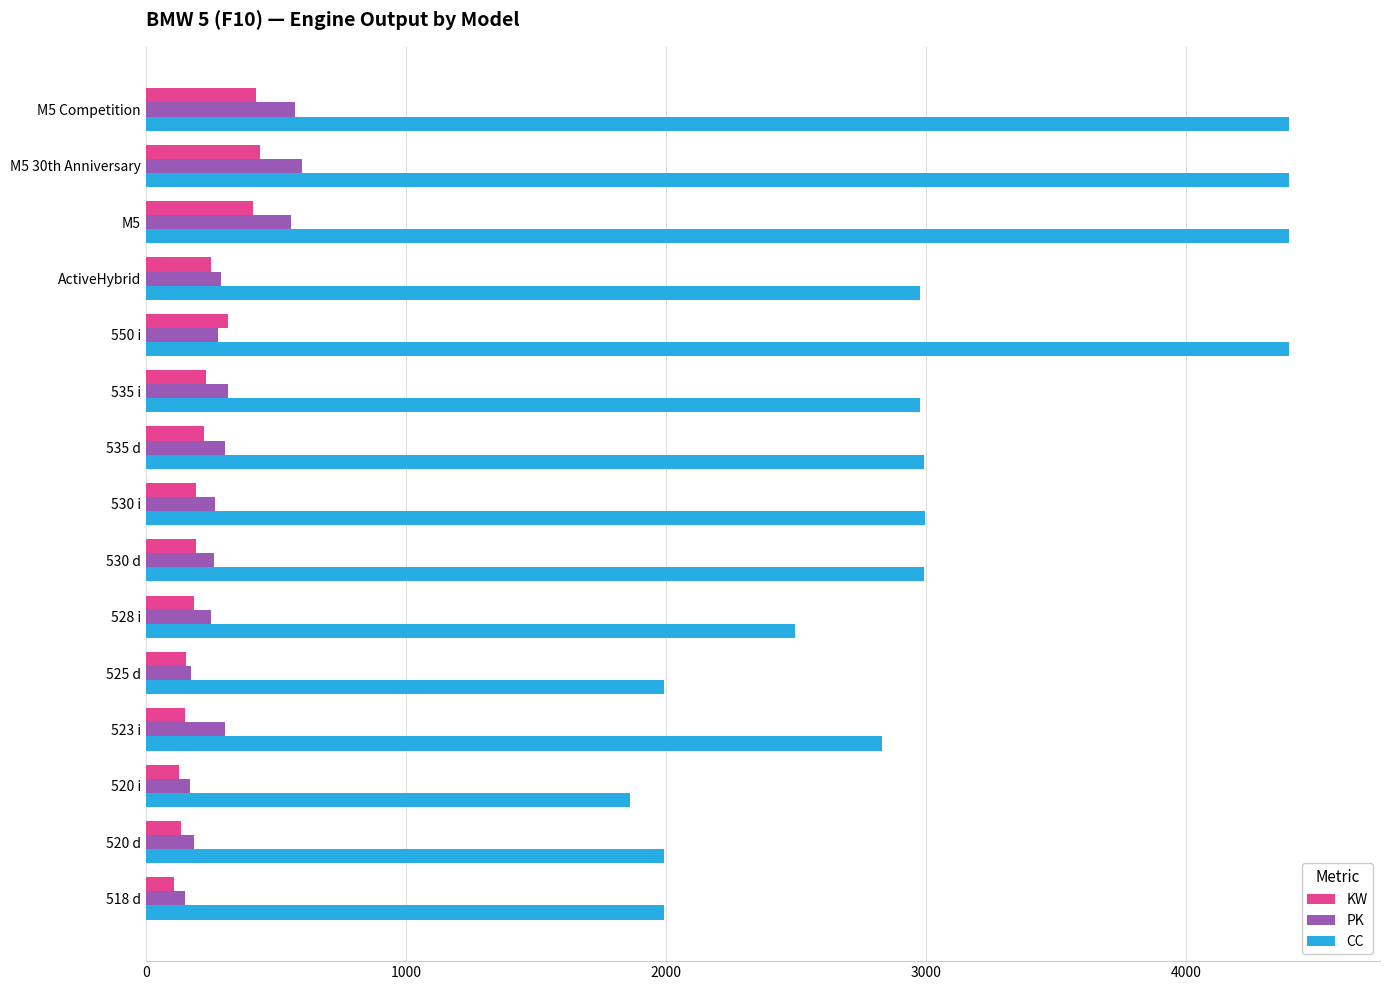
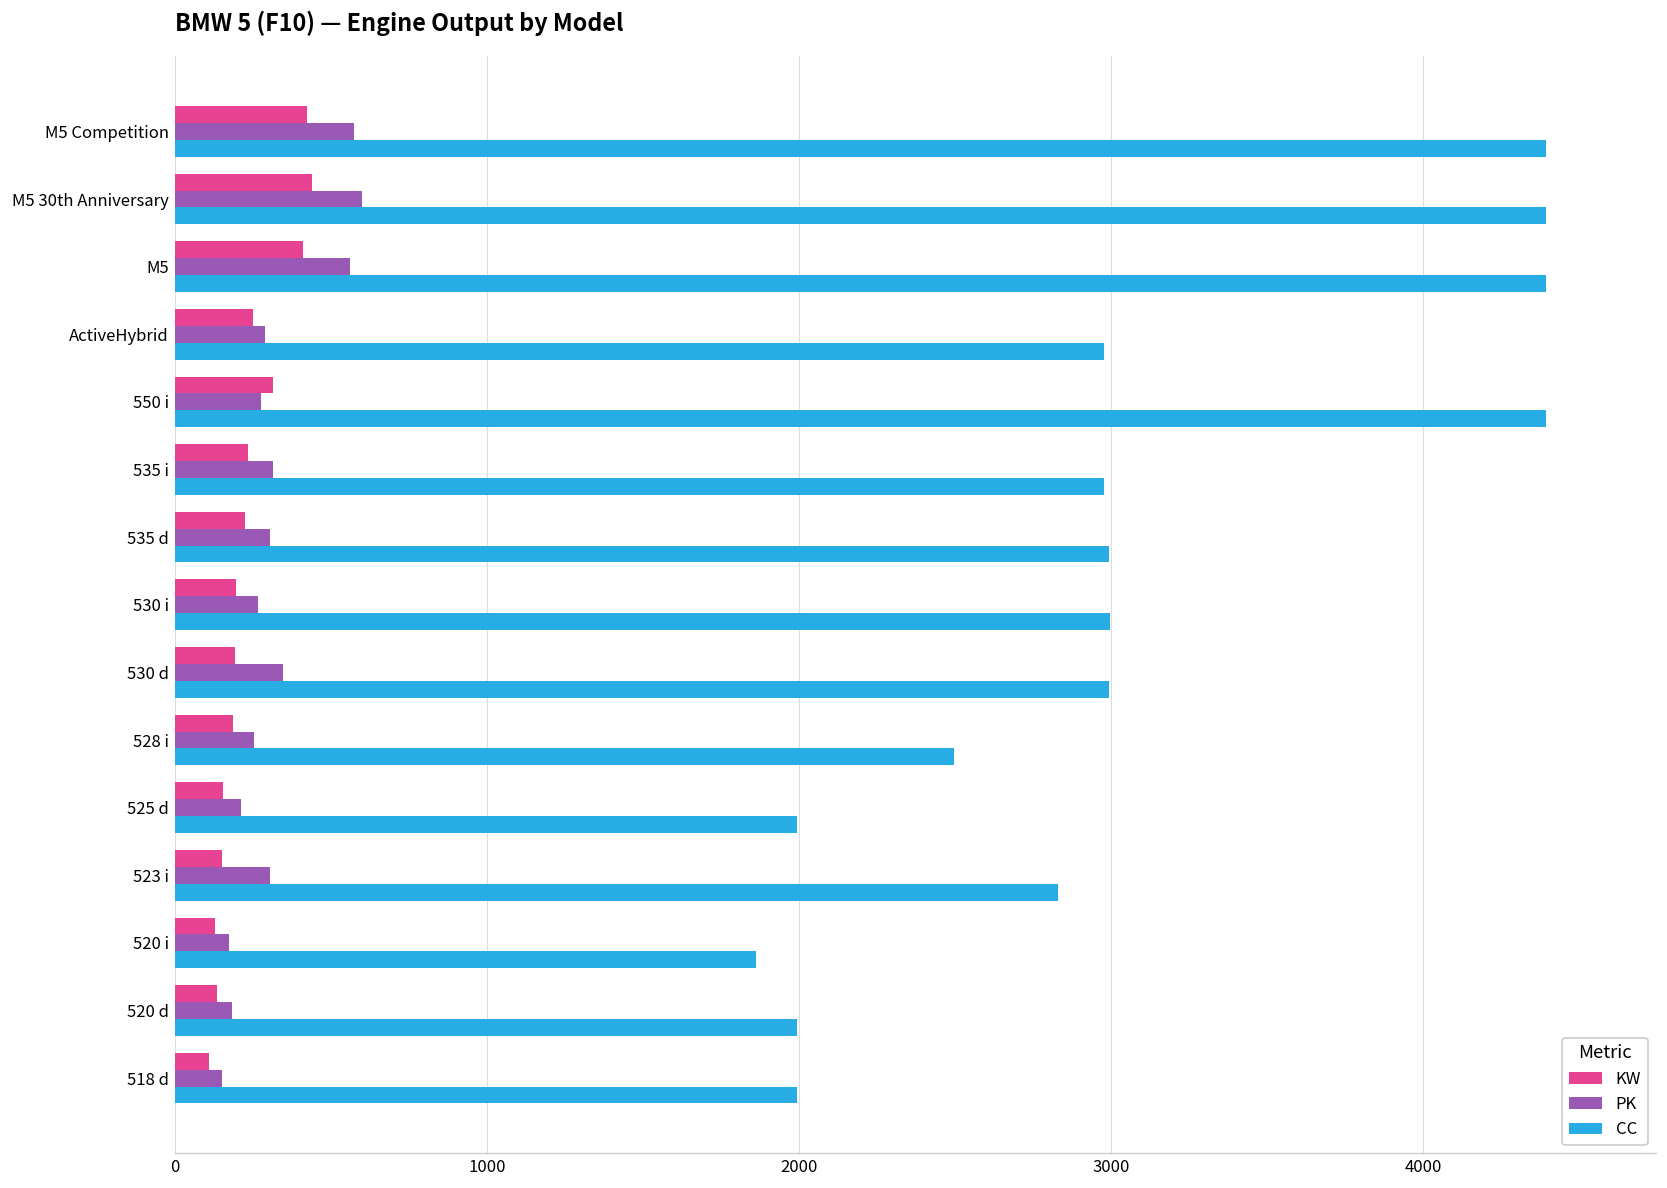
PK, 530 d: 260 -> 350
PK, 525 d: 170 -> 210
